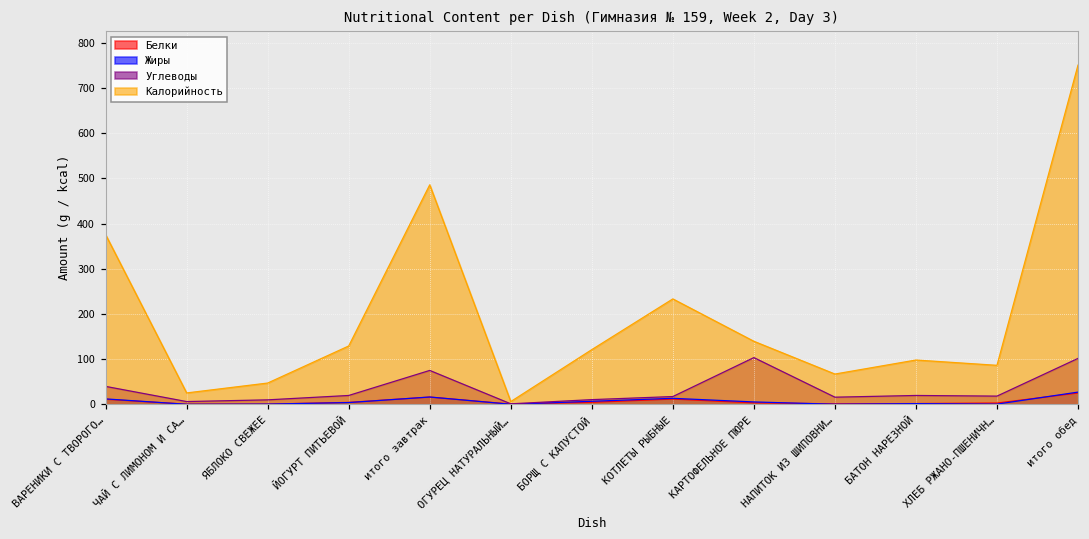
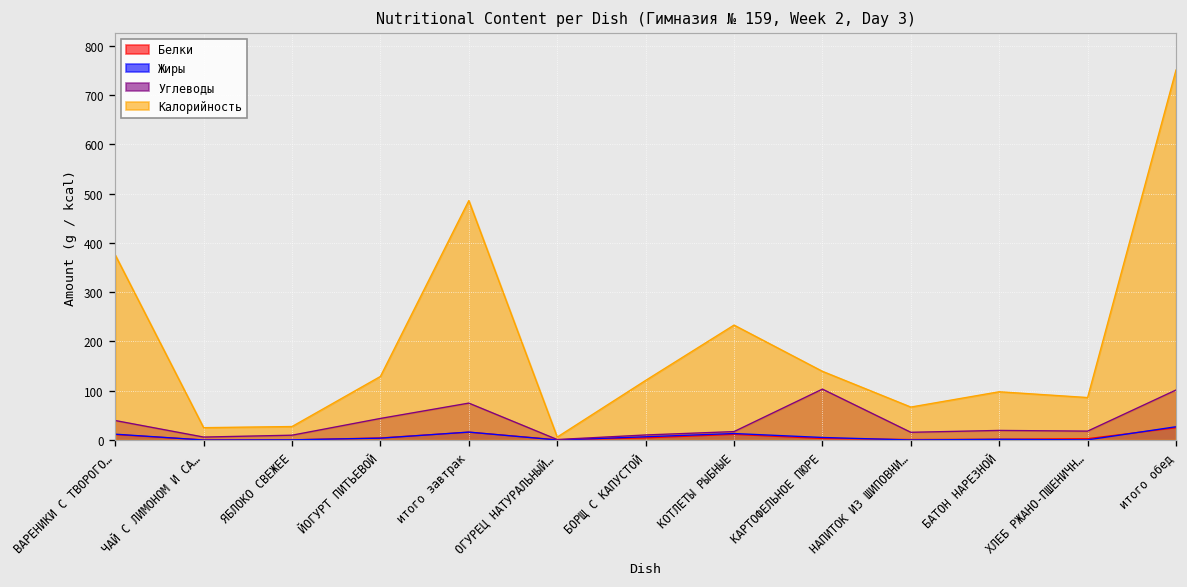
Калорийность, ЯБЛОКО СВЕЖЕЕ: 50 -> 30
Углеводы, ЙОГУРТ ПИТЬЕВОЙ: 20 -> 40
